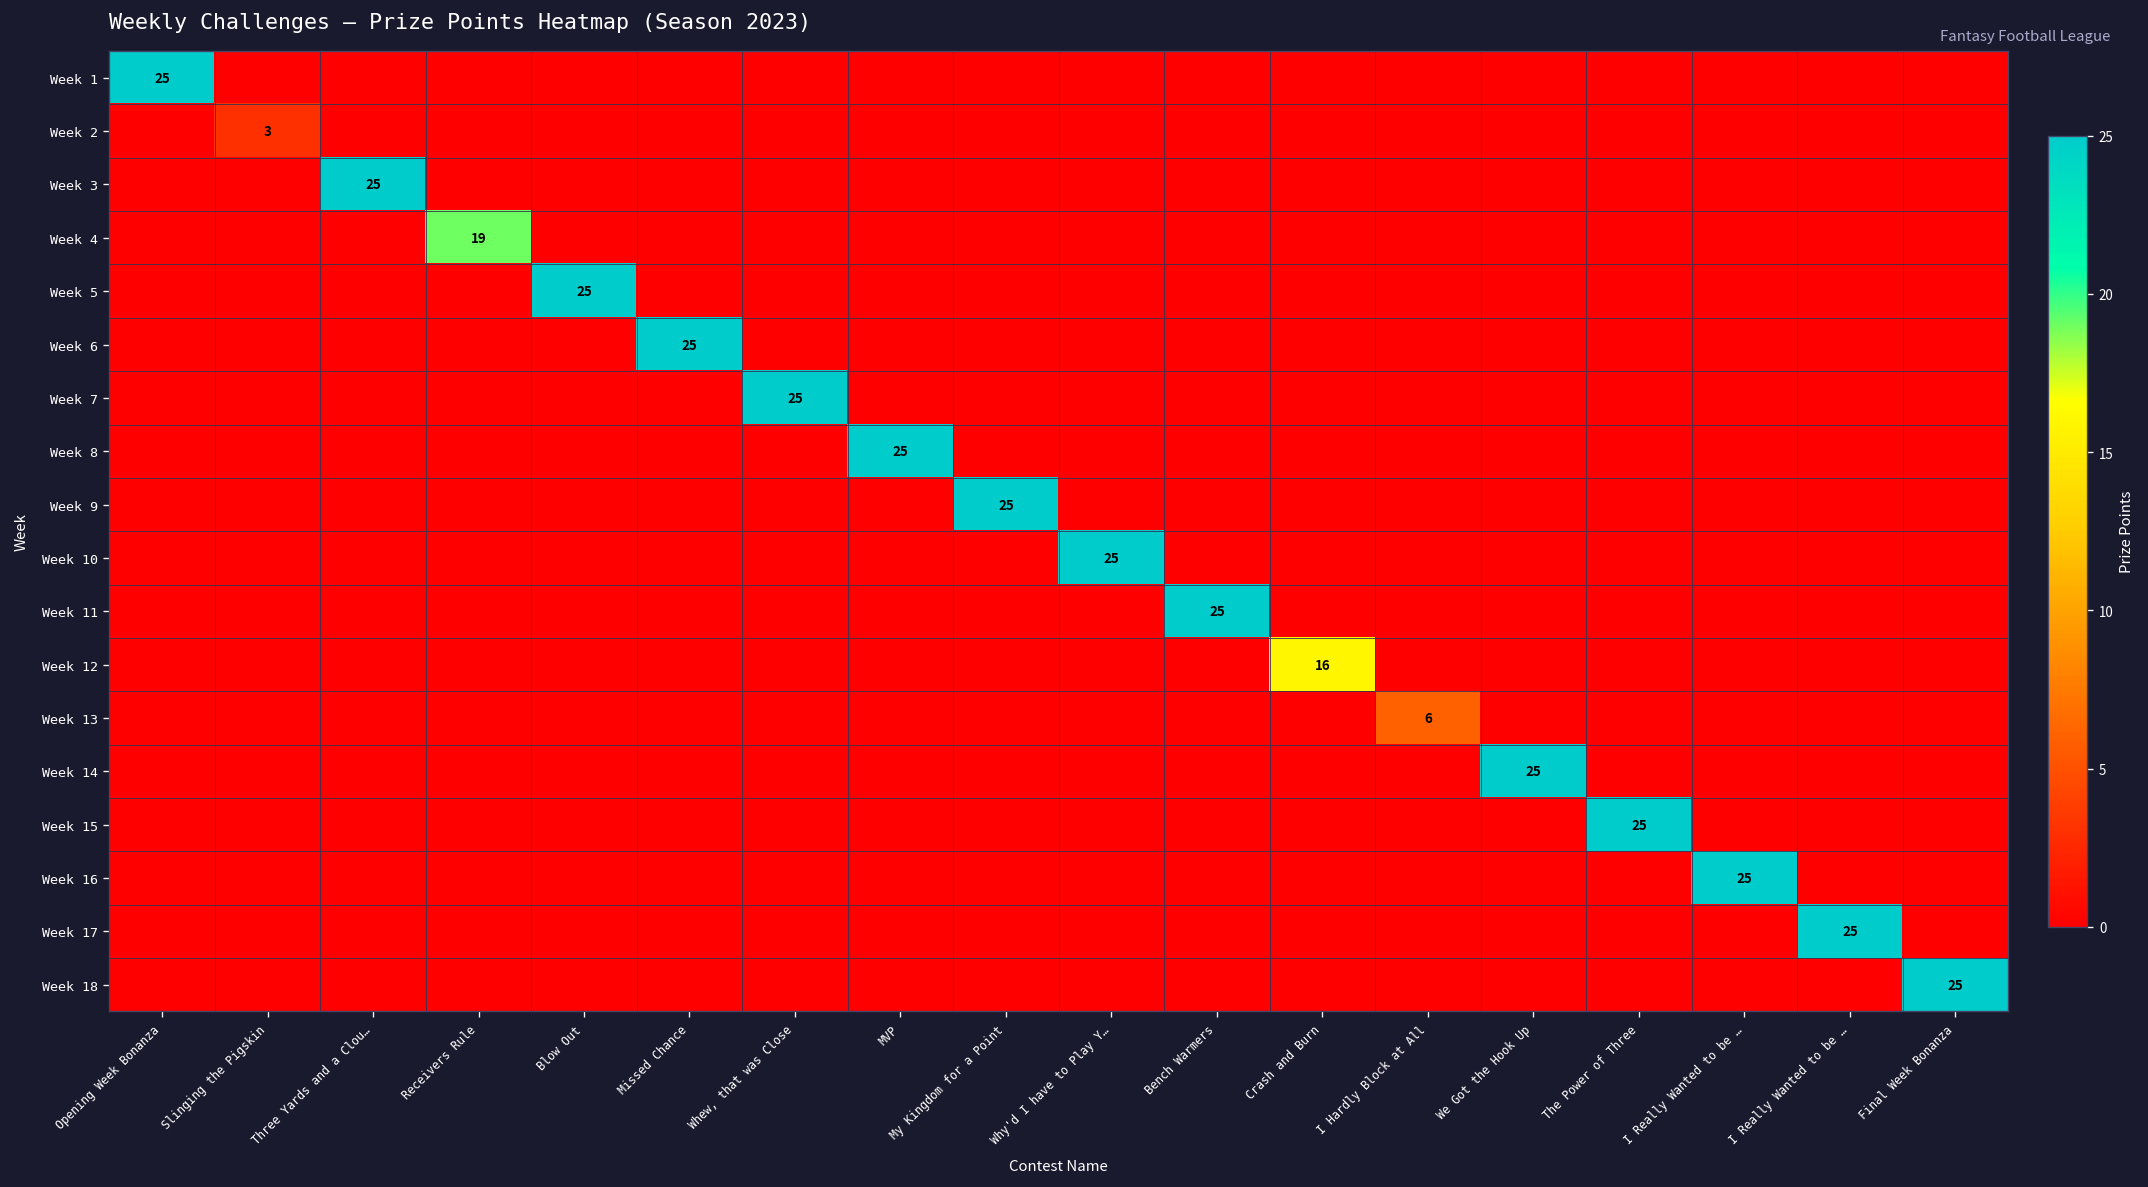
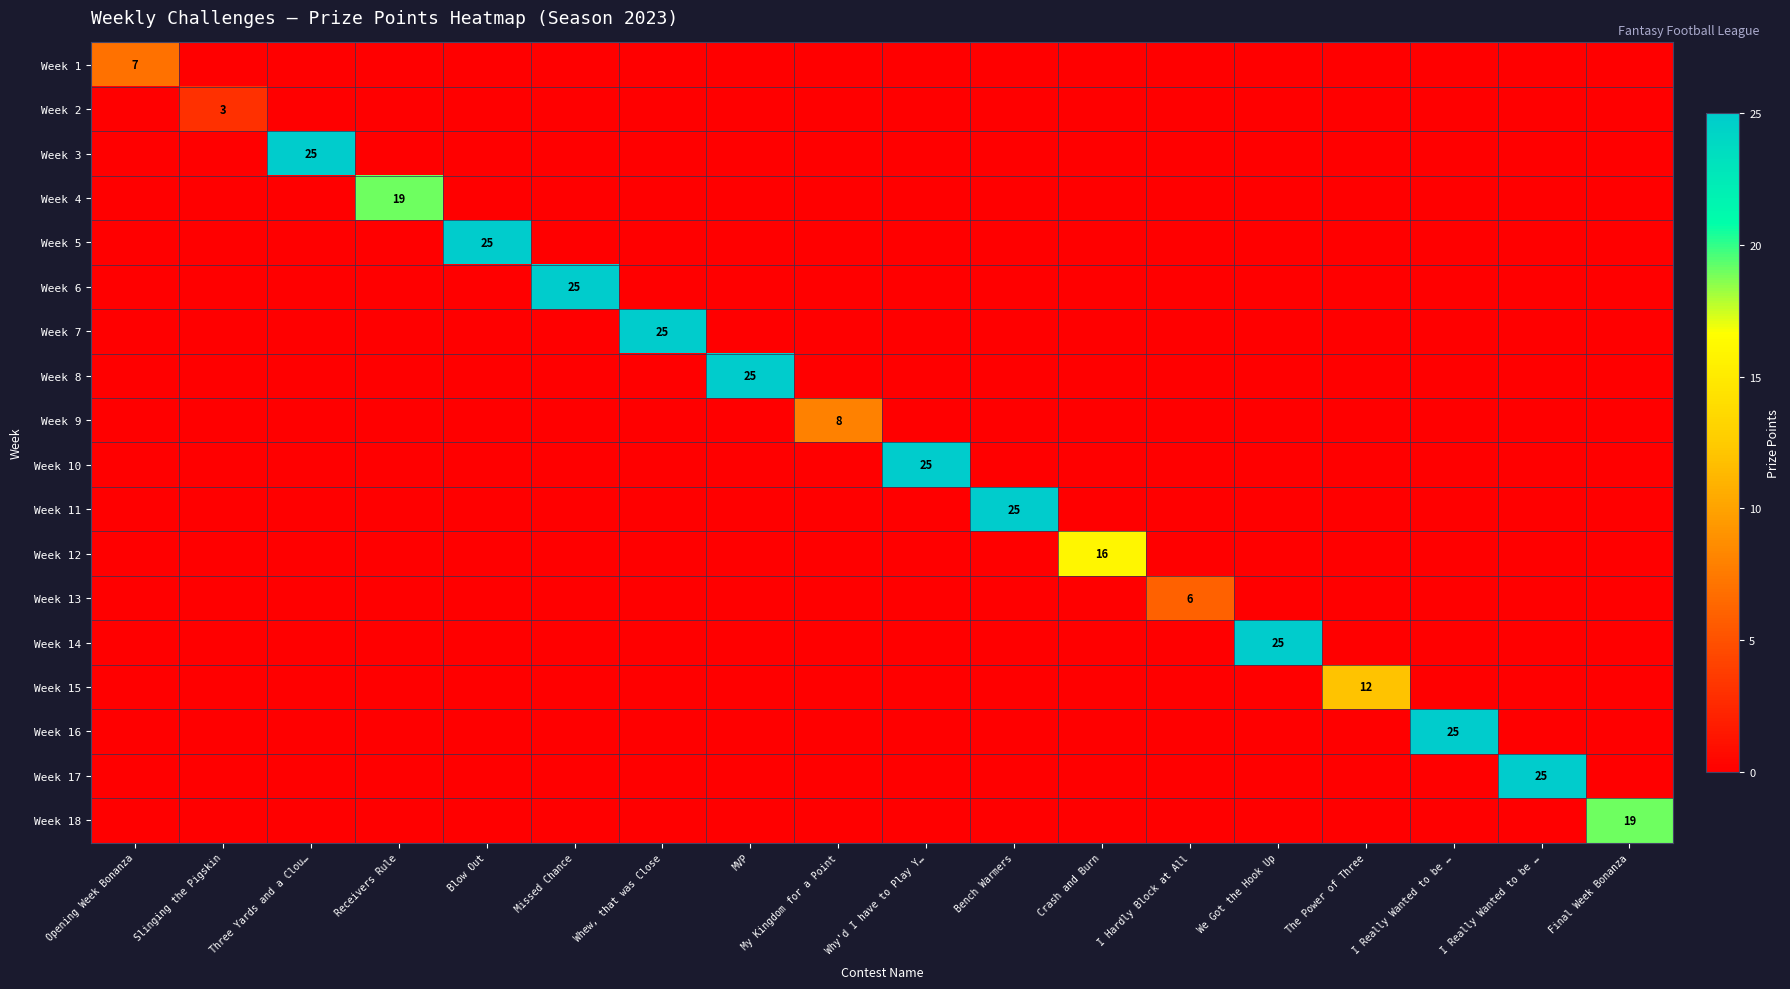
Week 1, Opening Week Bonanza: 25 -> 7
Week 9, My Kingdom for a Point: 25 -> 8
Week 15, The Power of Three: 25 -> 12
Week 18, Final Week Bonanza: 25 -> 19
